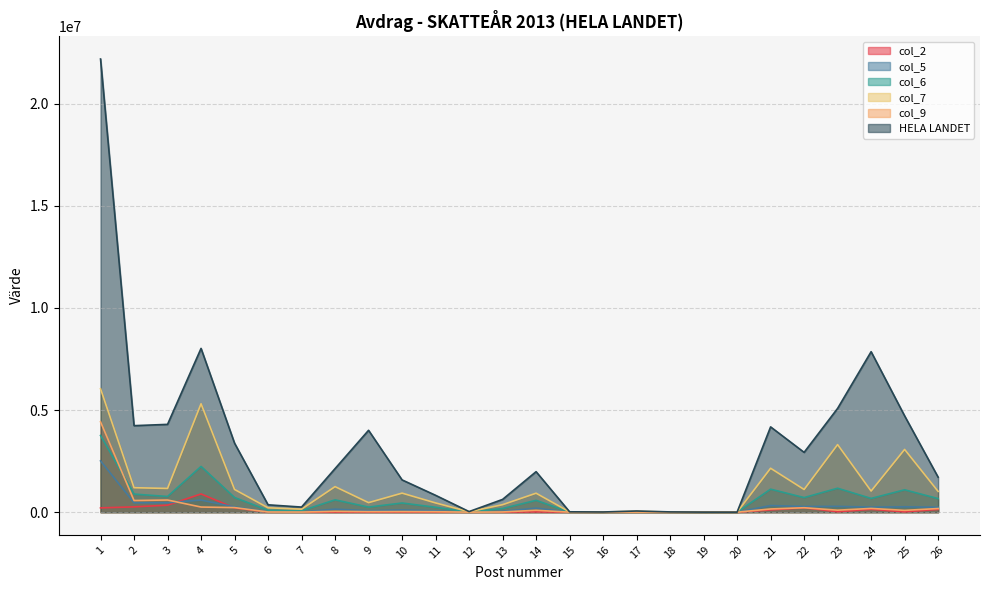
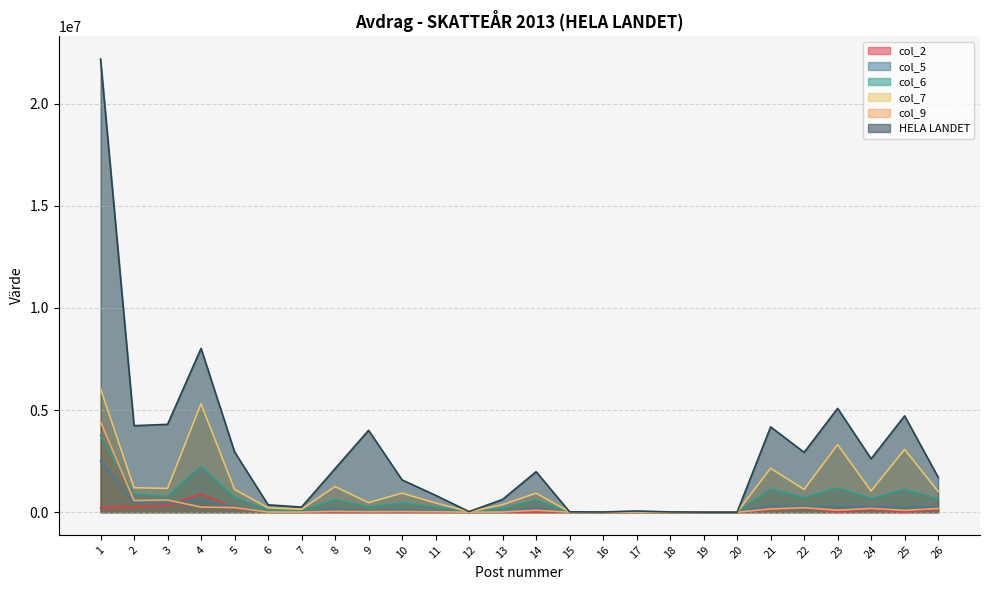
HELA LANDET, 5: 3400000 -> 3000000
HELA LANDET, 24: 7900000 -> 2600000
